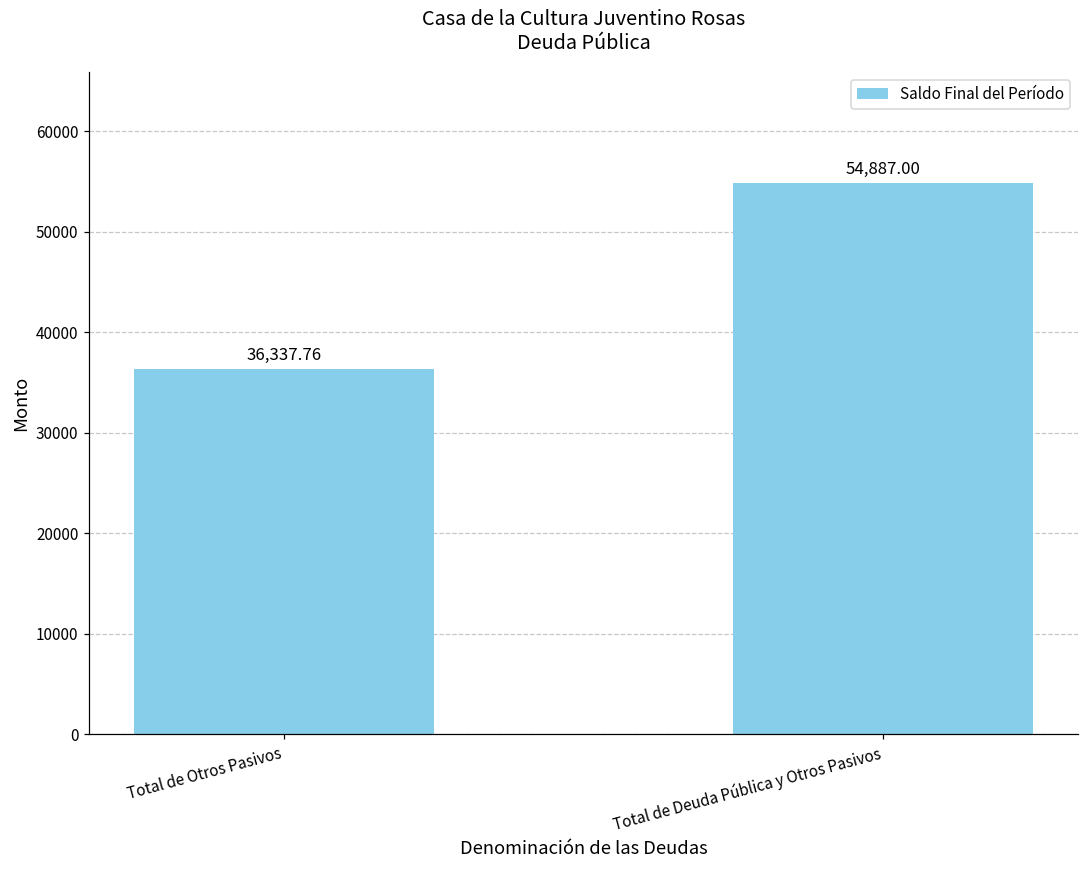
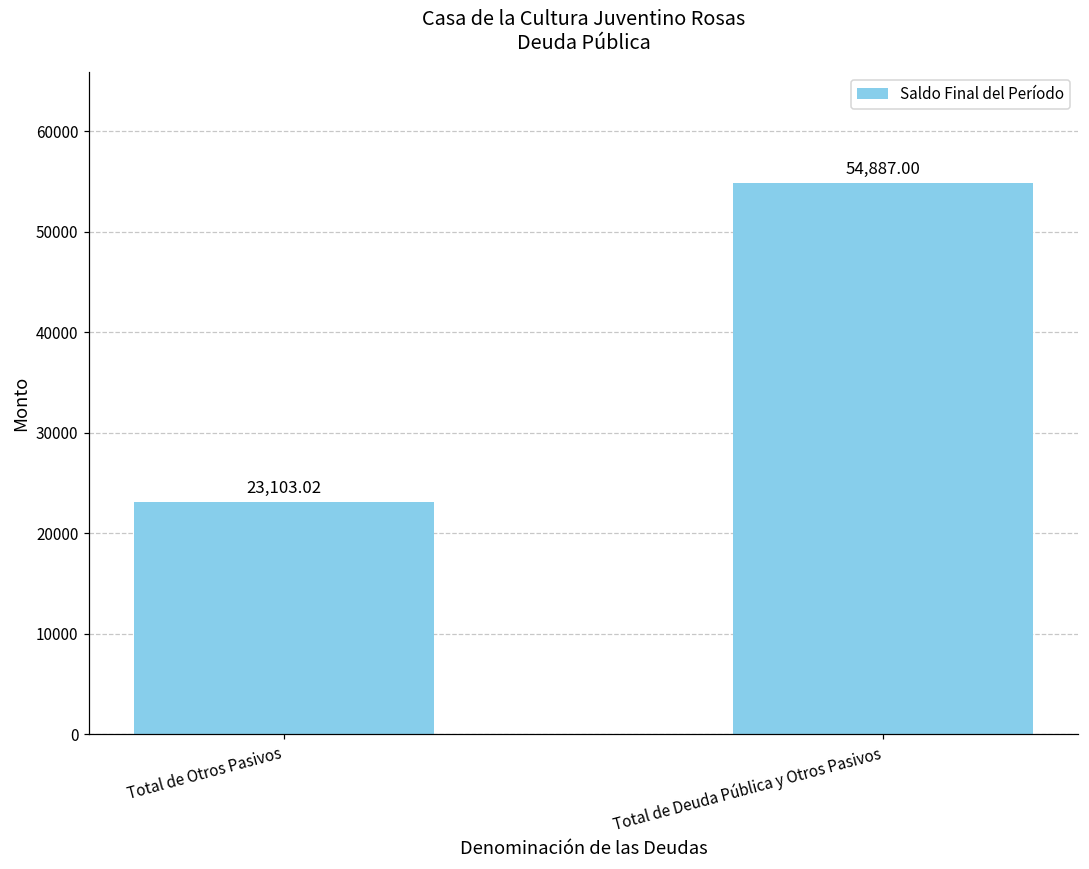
Total de Otros Pasivos: 36,337.76 -> 23,103.02
